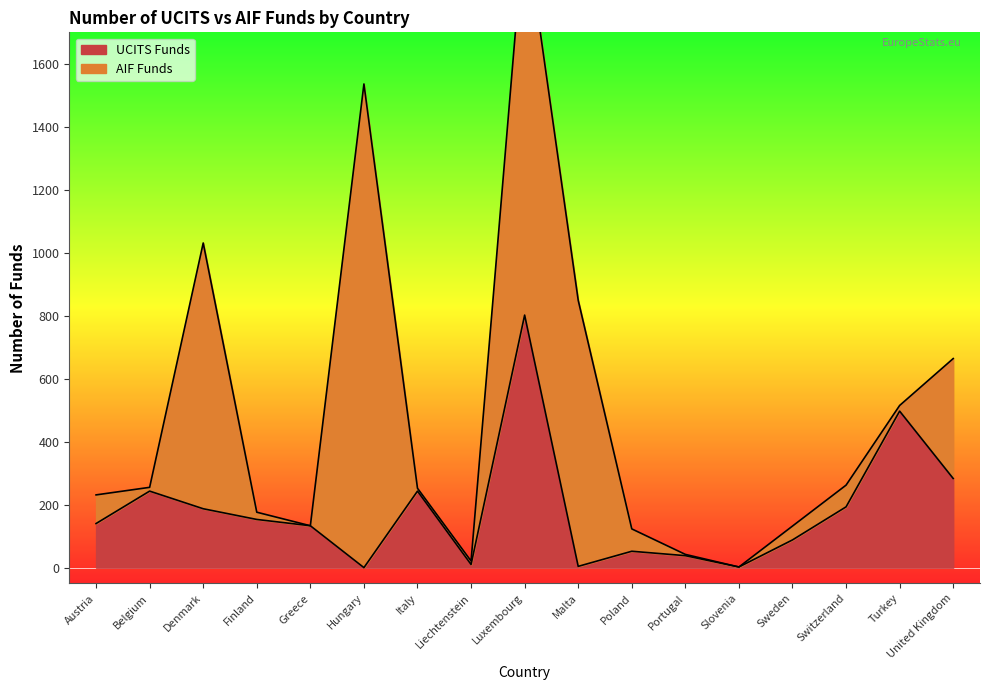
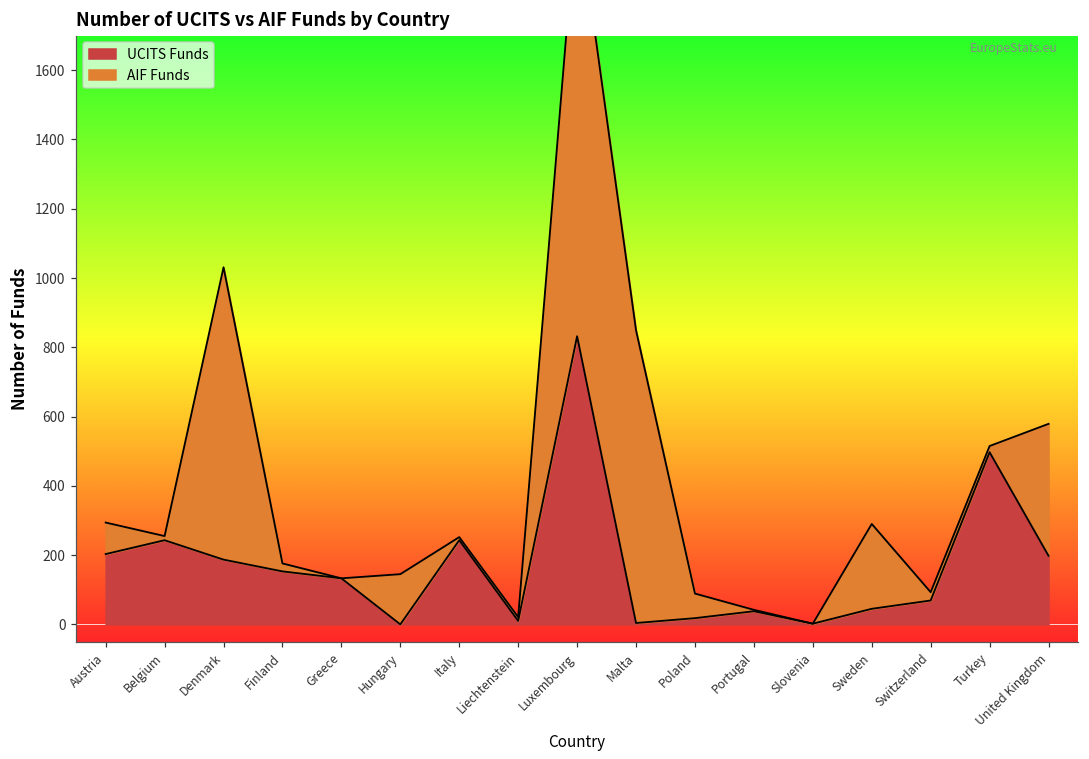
UCITS Funds, Austria: 140 -> 200
AIF Funds, Hungary: 1540 -> 150
UCITS Funds, Luxembourg: 800 -> 830
UCITS Funds, Poland: 50 -> 20
UCITS Funds, Sweden: 90 -> 50
AIF Funds, Sweden: 40 -> 250
UCITS Funds, Switzerland: 190 -> 70
AIF Funds, Switzerland: 70 -> 20
UCITS Funds, United Kingdom: 280 -> 200
